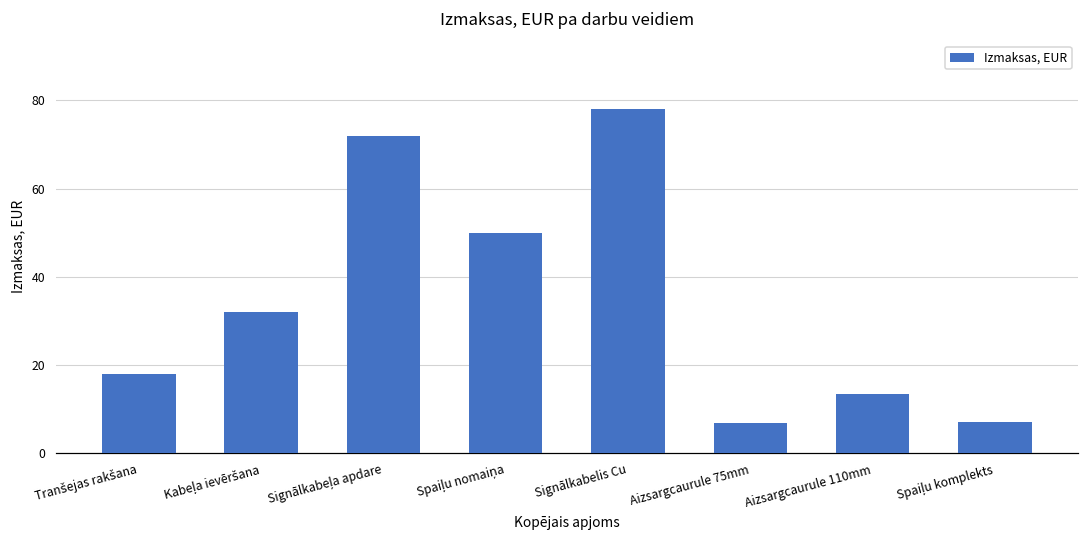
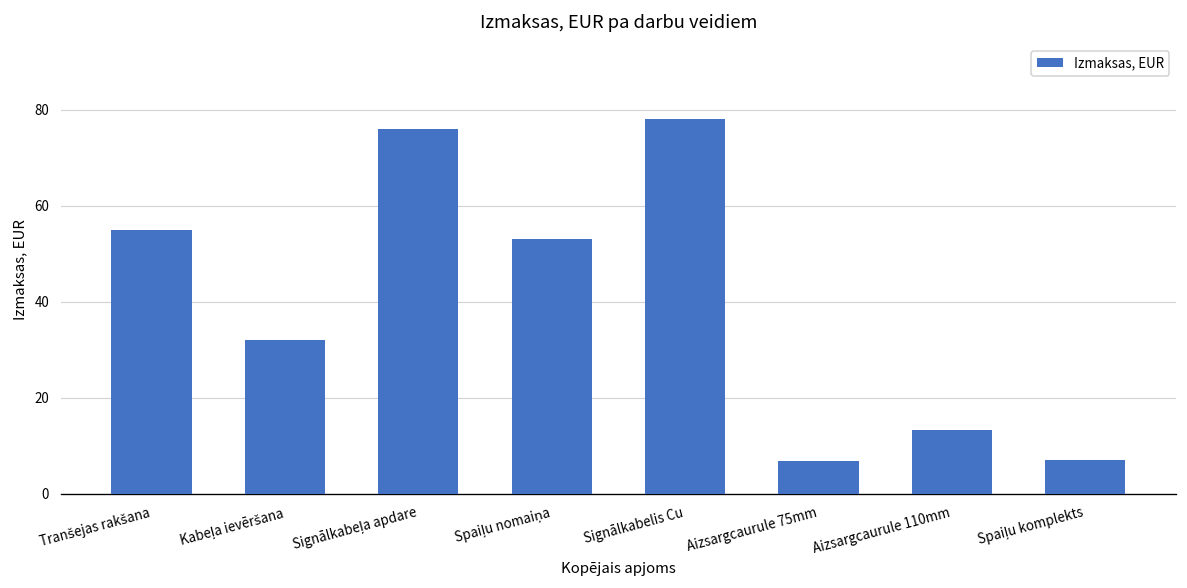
Tranšejas rakšana: 18 -> 55
Signālkabeļa apdare: 72 -> 76
Spaiļu nomaiņa: 50 -> 53
